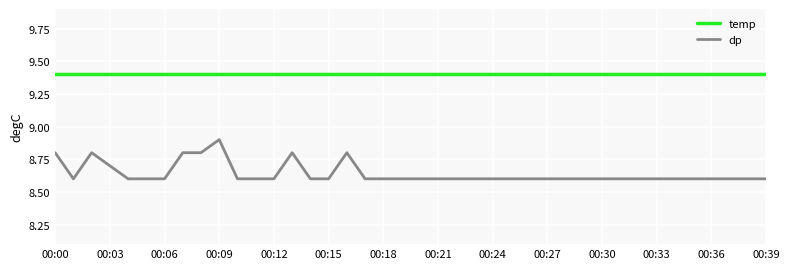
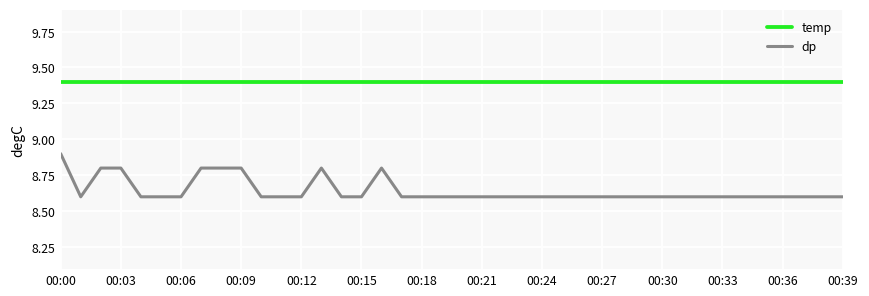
dp, 00:00: 8.8 -> 8.9
dp, 00:03: 8.7 -> 8.8
dp, 00:09: 8.9 -> 8.8
